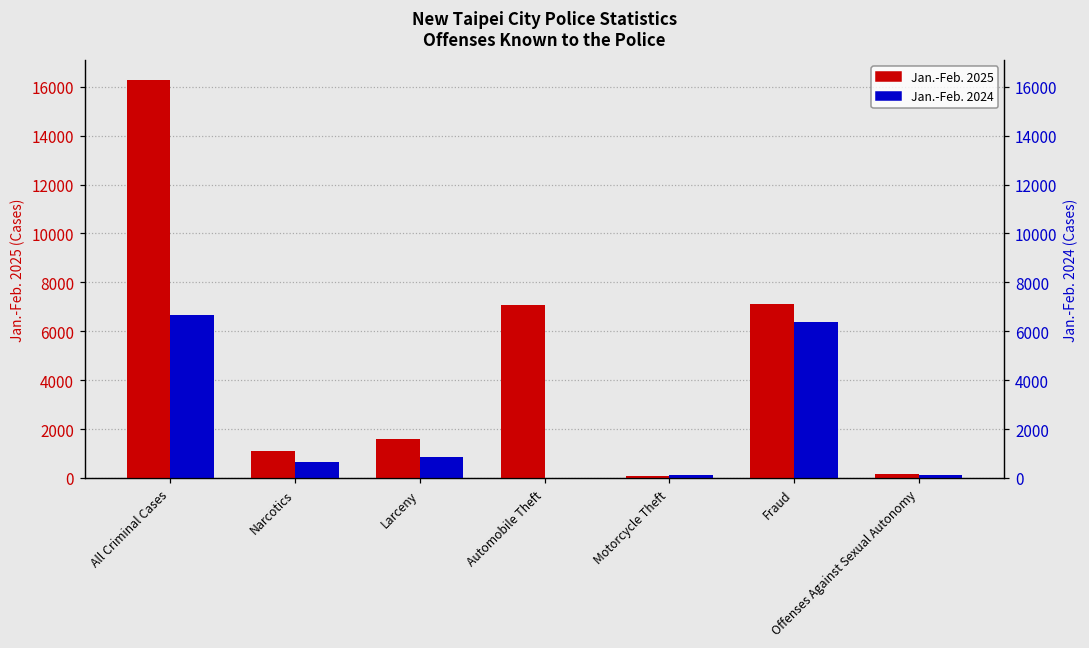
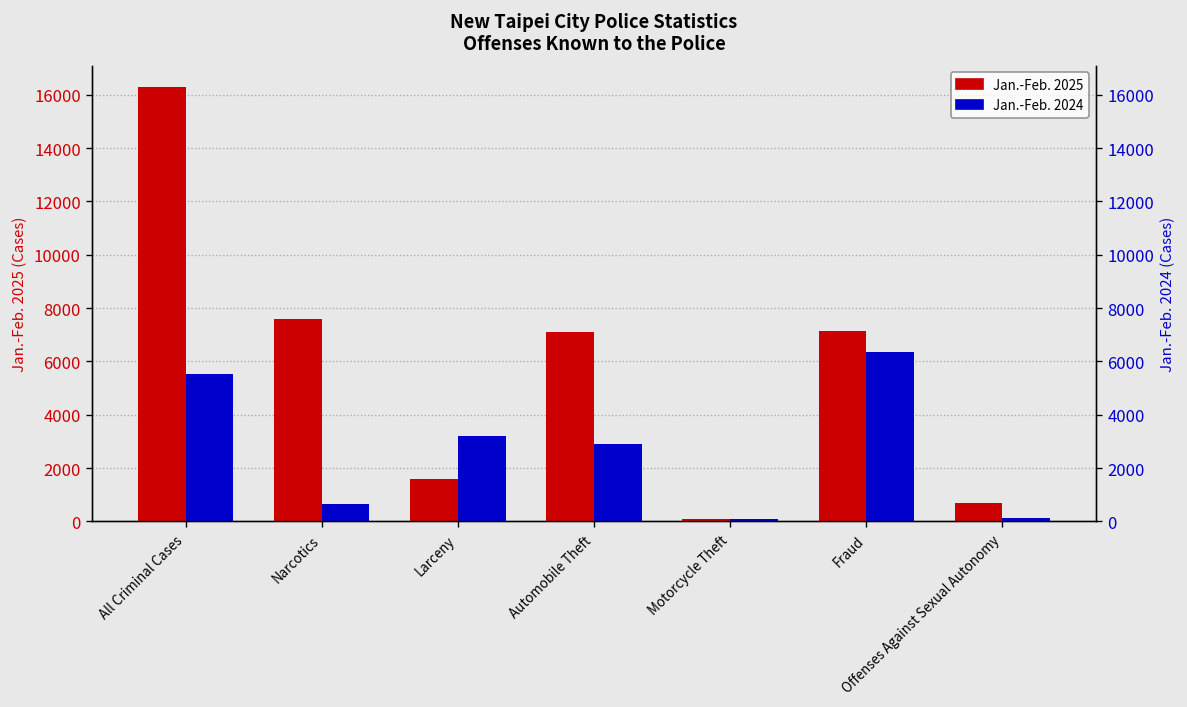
Jan.-Feb. 2024, All Criminal Cases: 6700 -> 5500
Jan.-Feb. 2025, Narcotics: 1100 -> 7600
Jan.-Feb. 2024, Larceny: 900 -> 3200
Jan.-Feb. 2024, Automobile Theft: 0 -> 2900
Jan.-Feb. 2025, Offenses Against Sexual Autonomy: 100 -> 700
